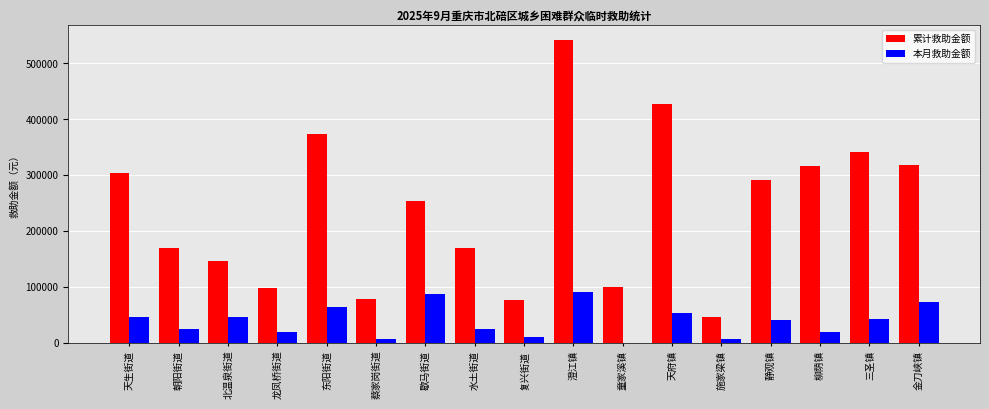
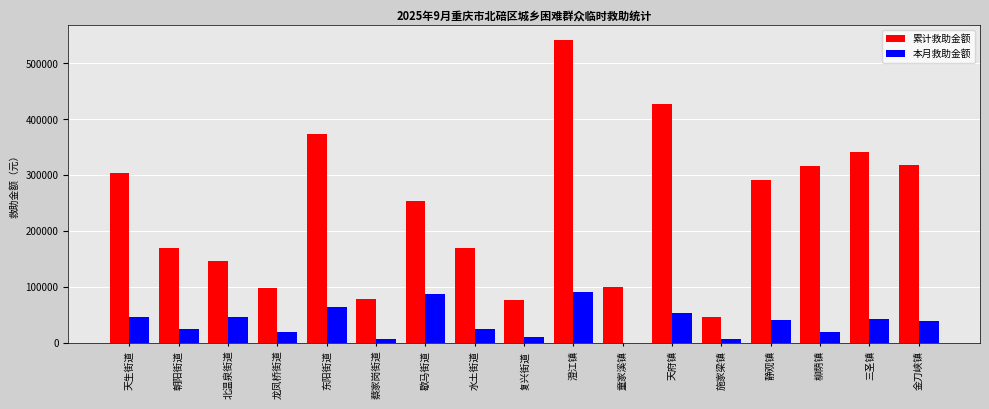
本月救助金额, 金刀峡镇: 70000 -> 40000
